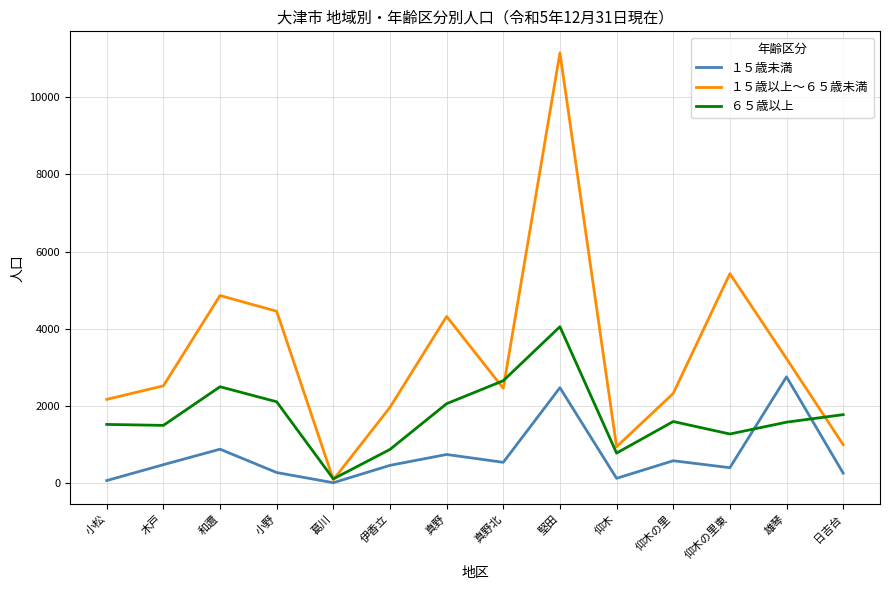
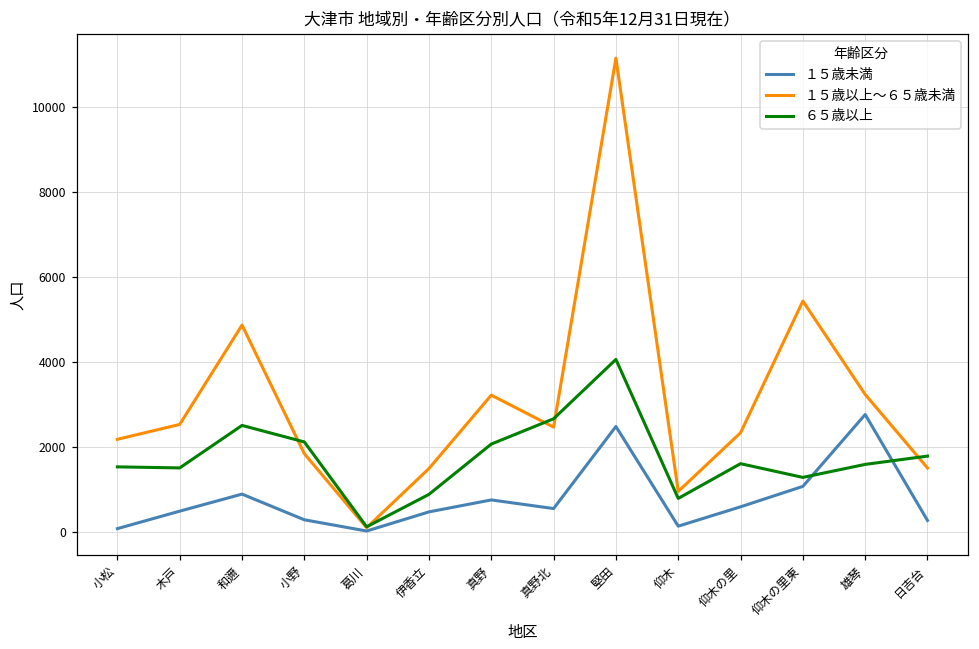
１５歳以上～６５歳未満, 小野: 4500 -> 1800
１５歳以上～６５歳未満, 伊香立: 2000 -> 1500
１５歳以上～６５歳未満, 真野: 4300 -> 3200
１５歳未満, 仰木の里東: 400 -> 1100
１５歳以上～６５歳未満, 日吉台: 1000 -> 1500
